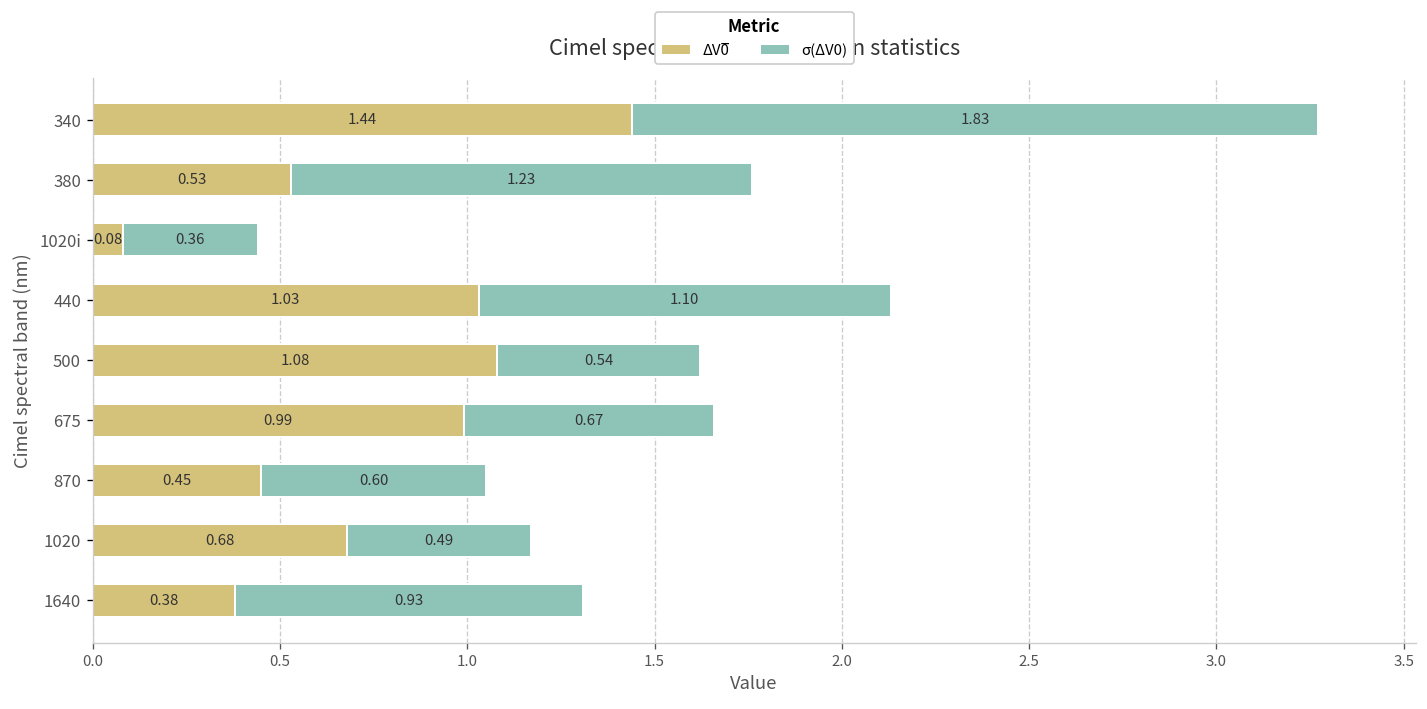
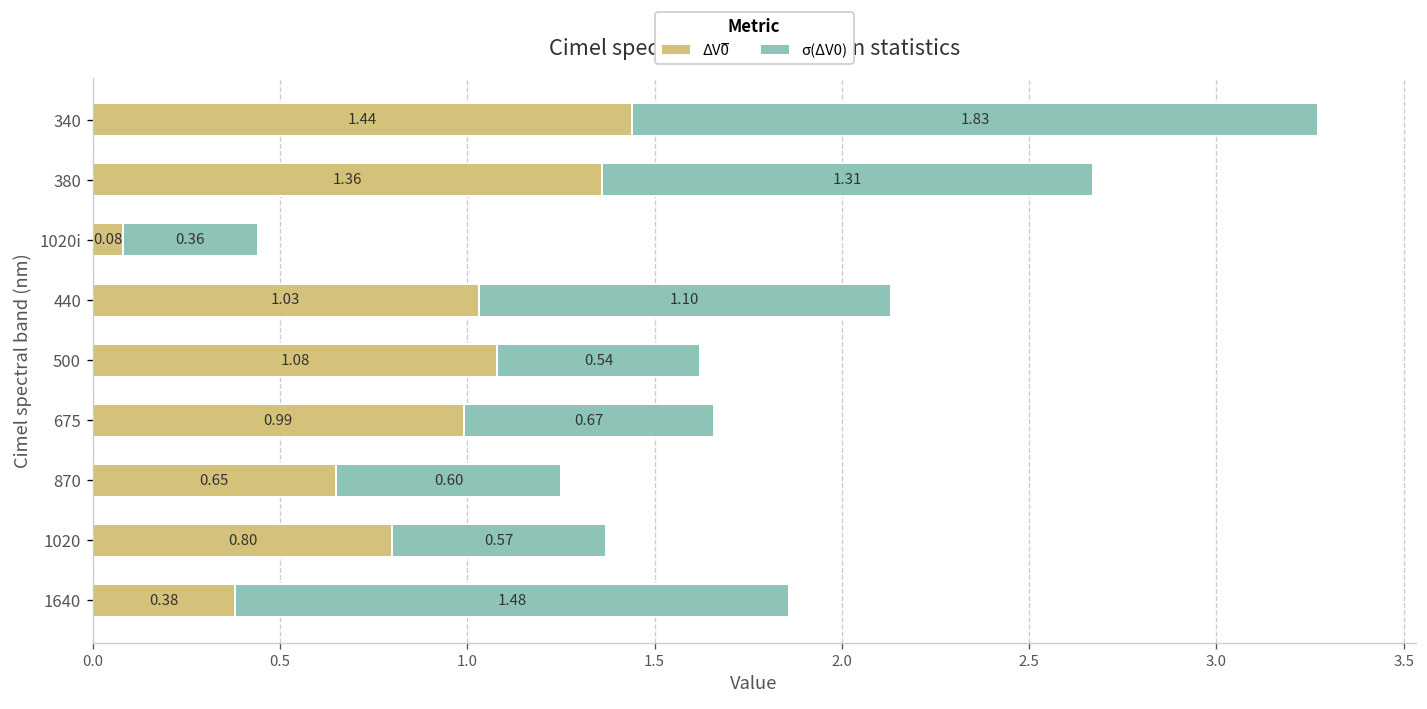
ΔV0̅, 380: 0.53 -> 1.36
σ(ΔV0), 380: 1.23 -> 1.31
ΔV0̅, 870: 0.45 -> 0.65
ΔV0̅, 1020: 0.68 -> 0.80
σ(ΔV0), 1020: 0.49 -> 0.57
σ(ΔV0), 1640: 0.93 -> 1.48
